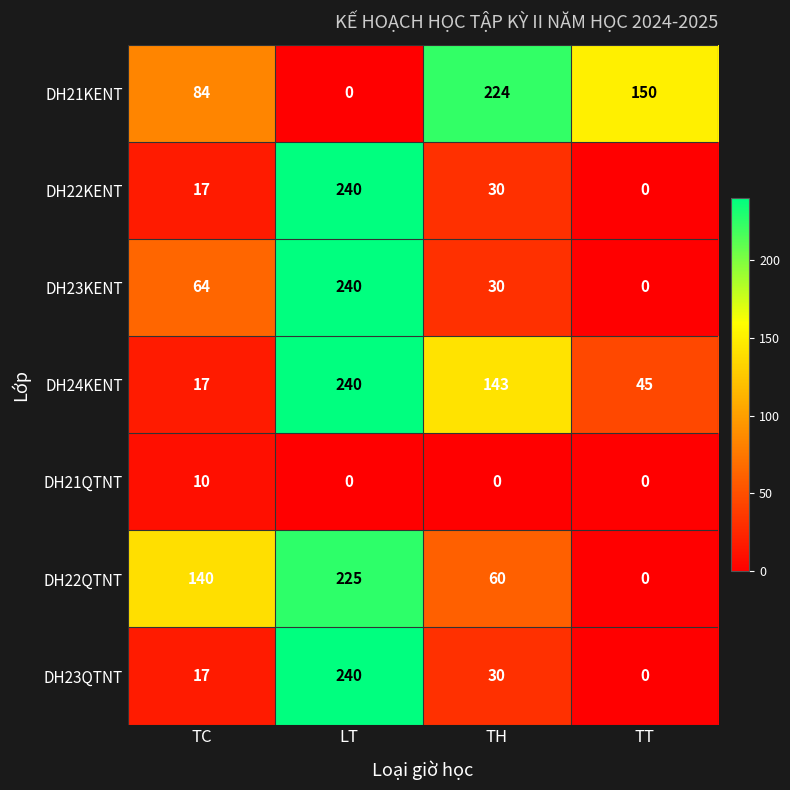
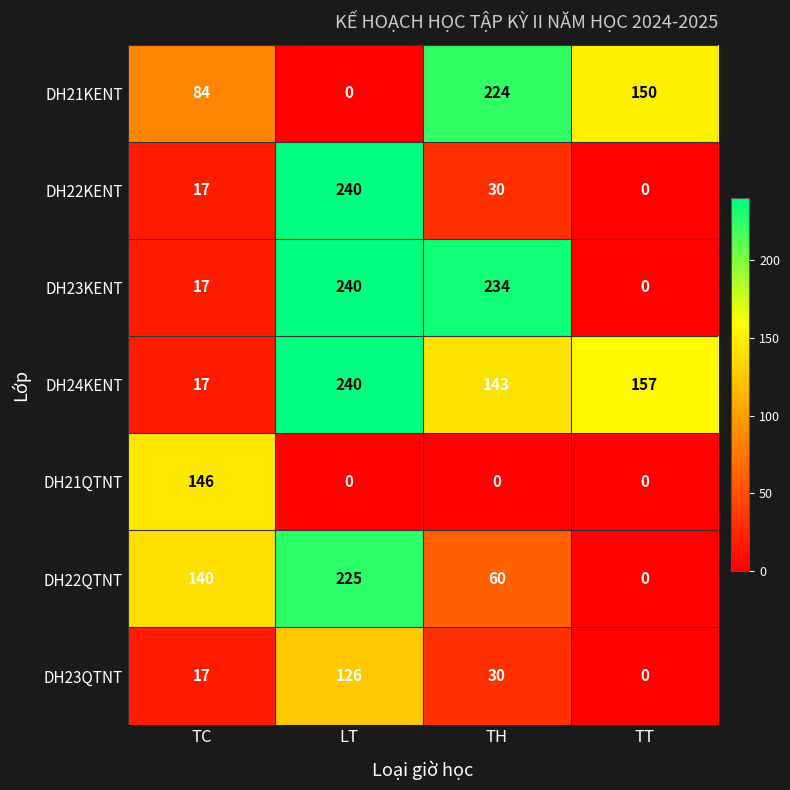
DH23KENT, TC: 64 -> 17
DH23KENT, TH: 30 -> 234
DH24KENT, TT: 45 -> 157
DH21QTNT, TC: 10 -> 146
DH23QTNT, LT: 240 -> 126
